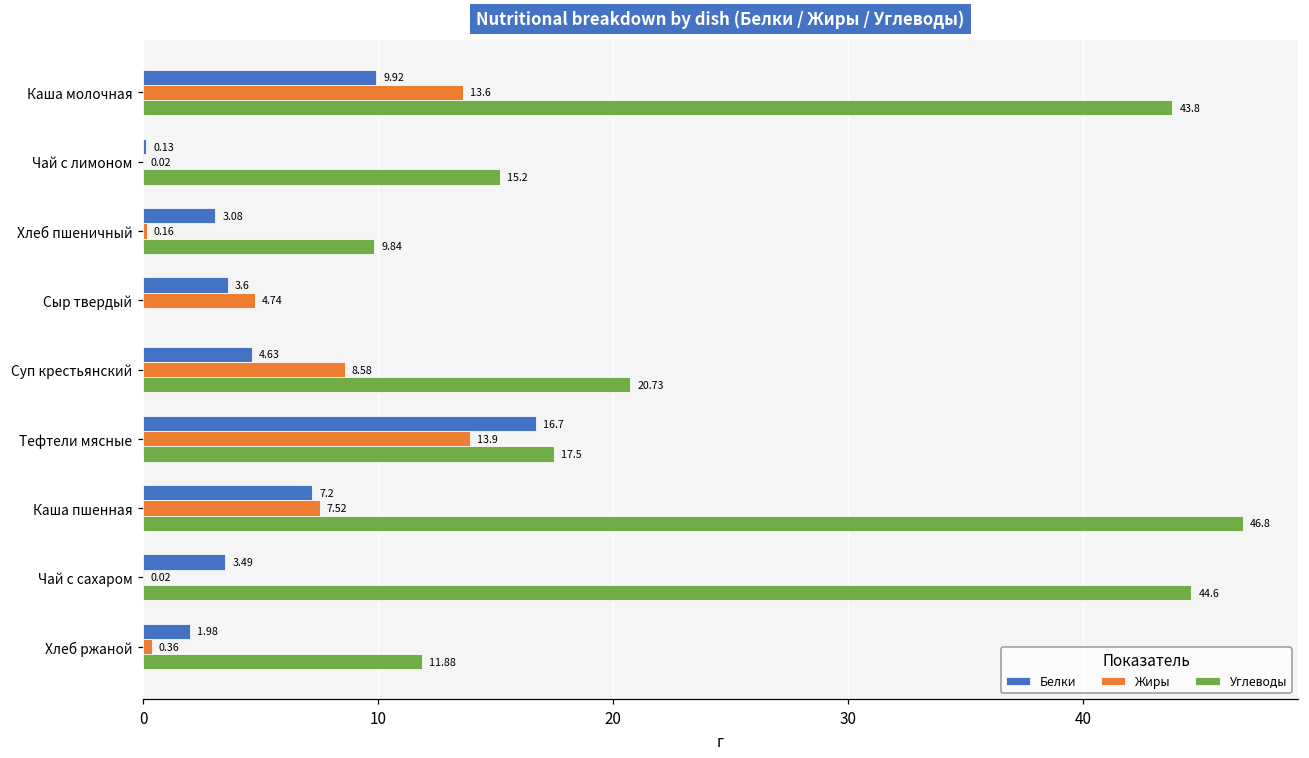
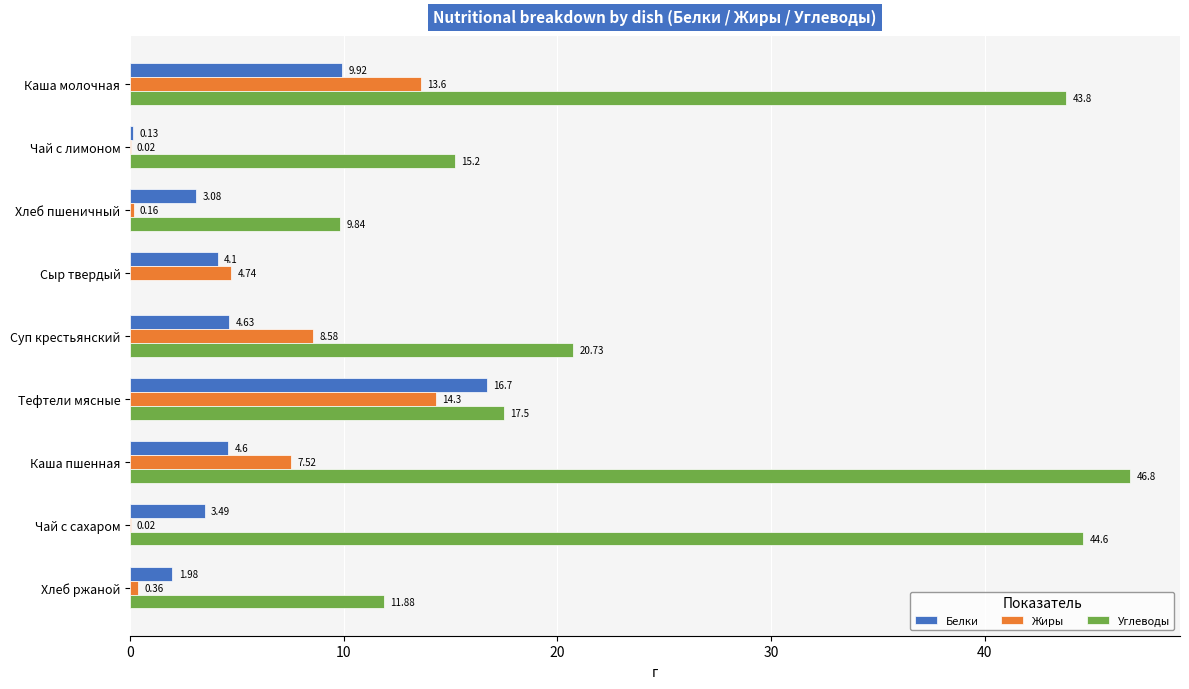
Белки, Сыр твердый: 3.6 -> 4.1
Жиры, Тефтели мясные: 13.9 -> 14.3
Белки, Каша пшенная: 7.2 -> 4.6
